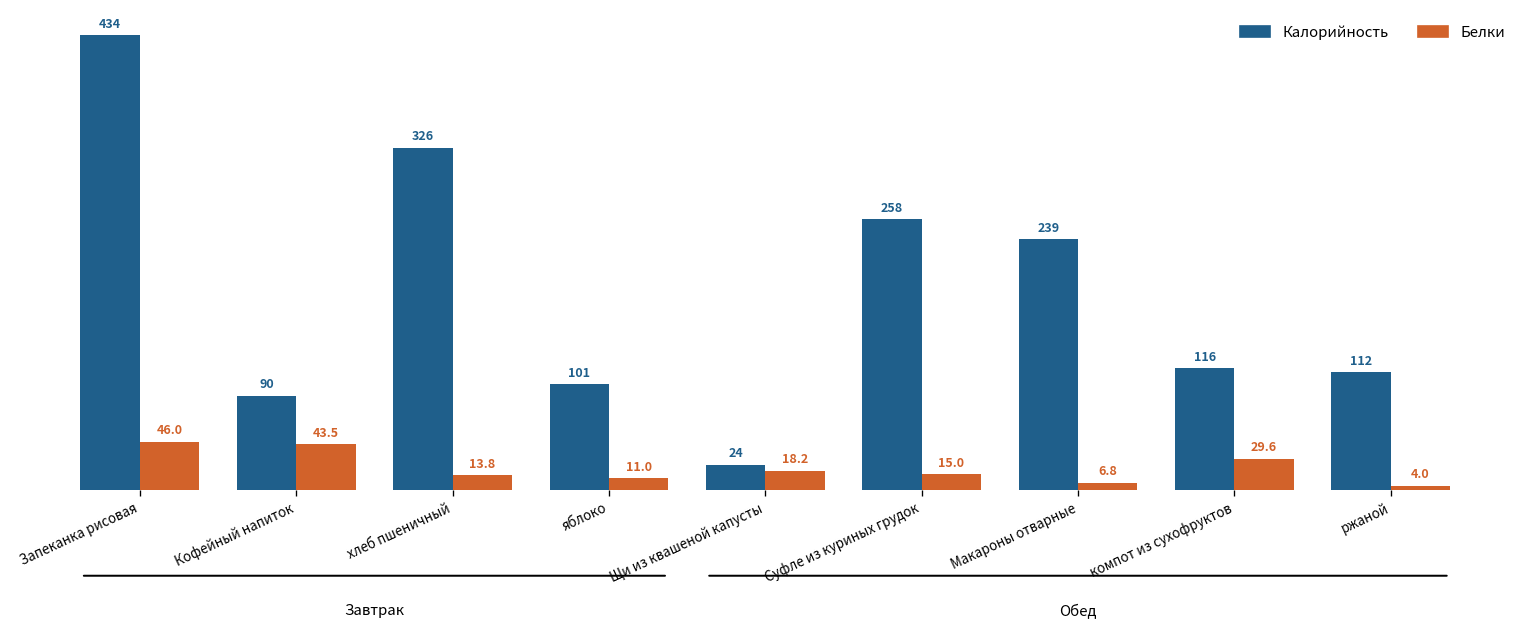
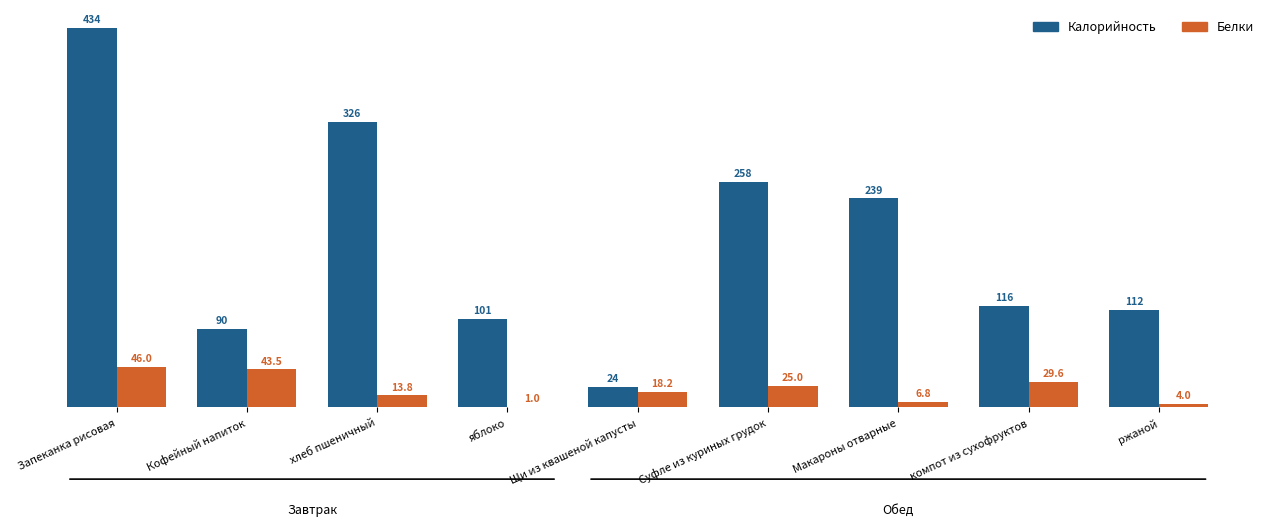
Белки, яблоко: 11.0 -> 1.0
Белки, Суфле из куриных грудок: 15.0 -> 25.0
